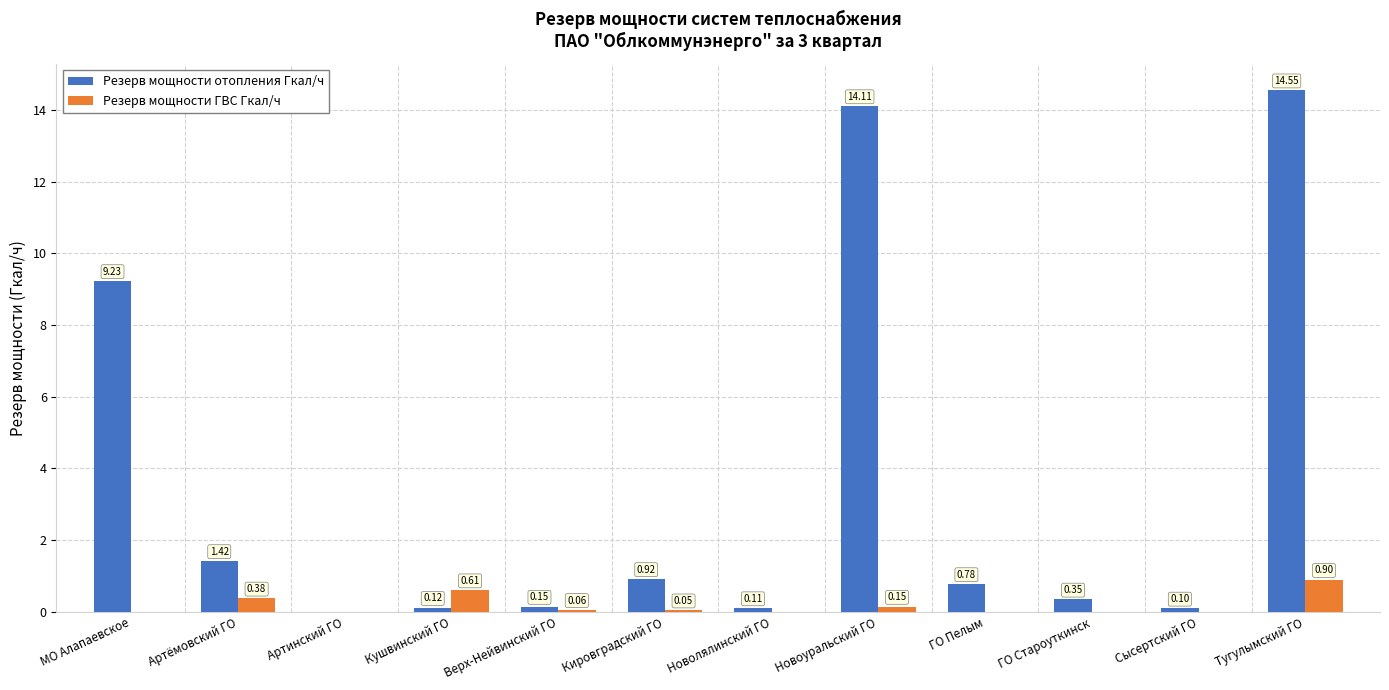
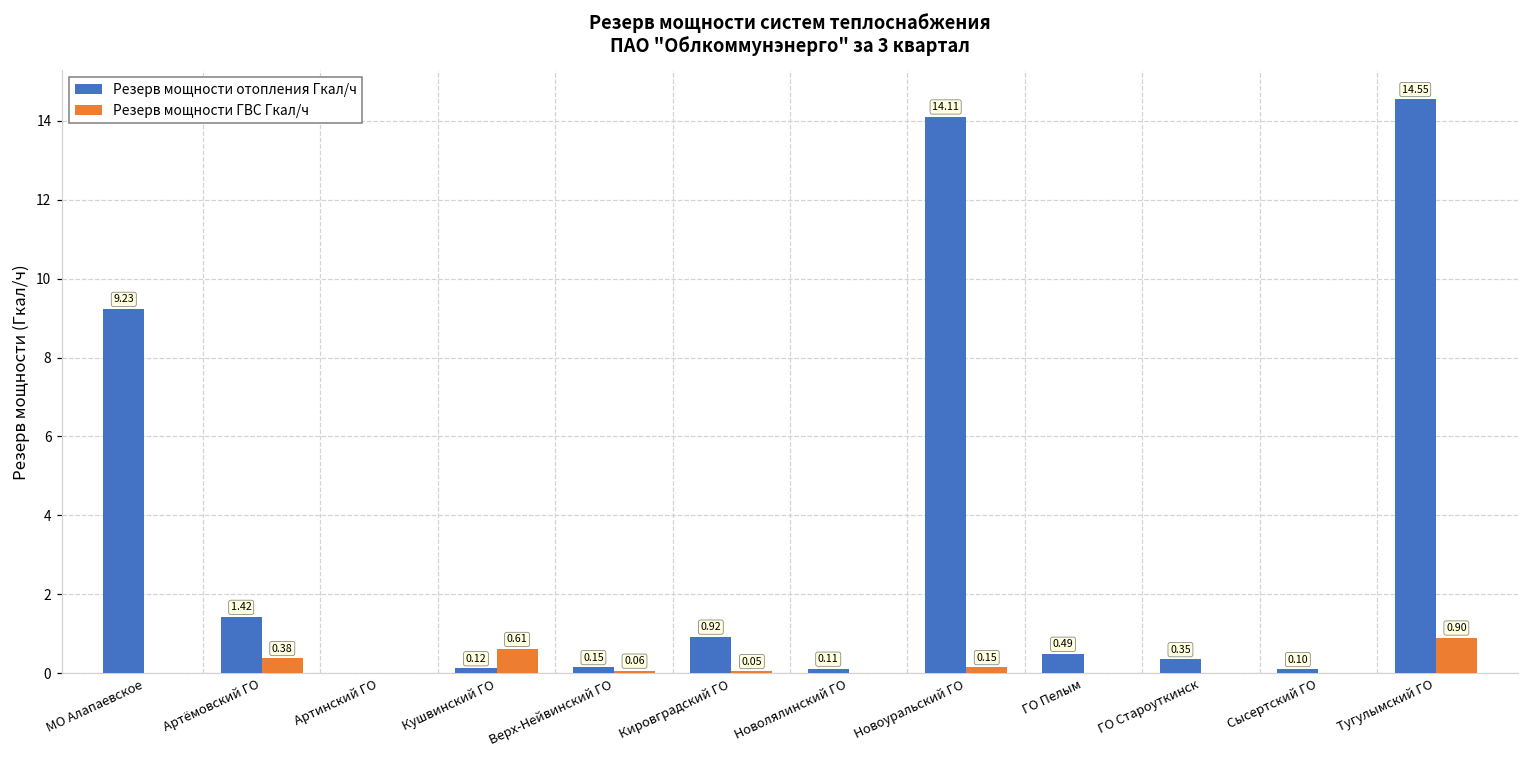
Резерв мощности отопления Гкал/ч, ГО Пелым: 0.78 -> 0.49
